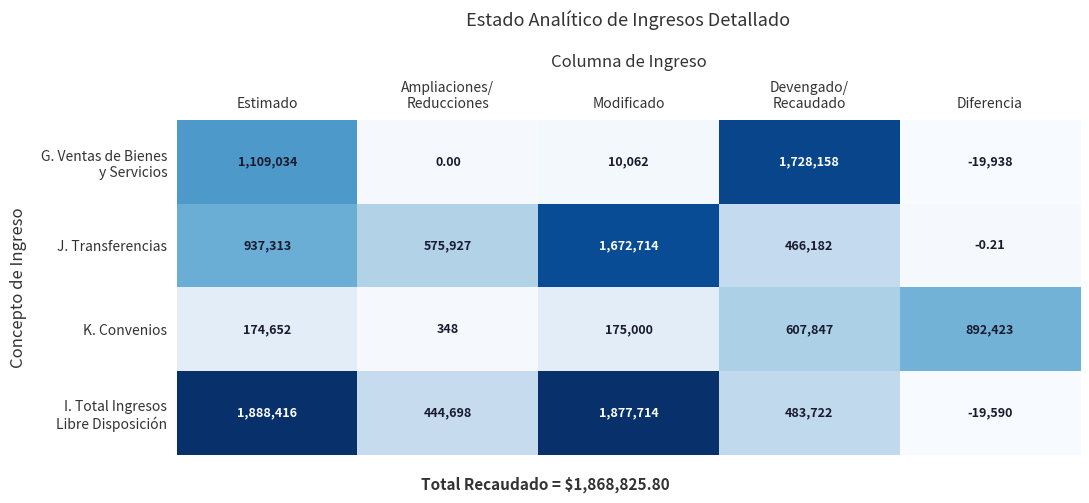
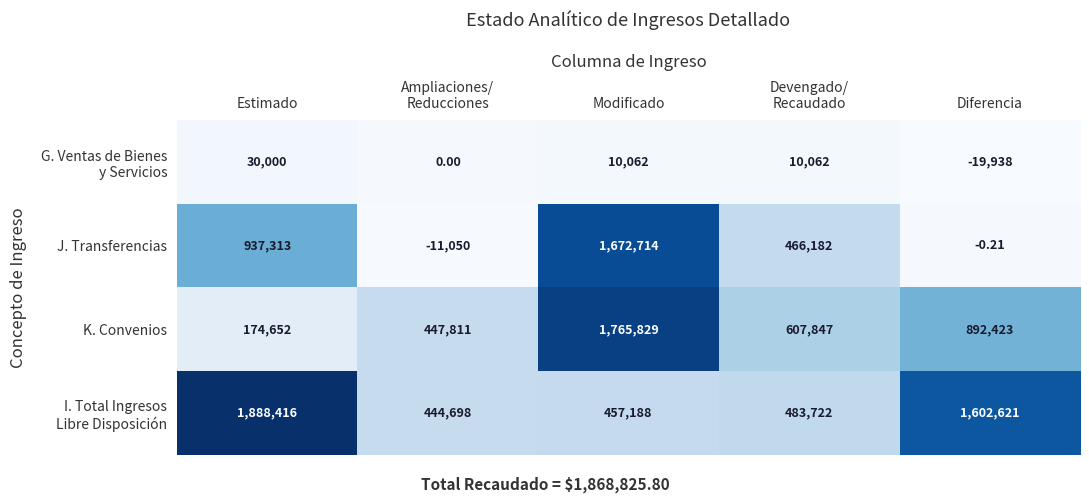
G. Ventas de Bienes y Servicios, Estimado: 1,109,034 -> 30,000
G. Ventas de Bienes y Servicios, Devengado/ Recaudado: 1,728,158 -> 10,062
J. Transferencias, Ampliaciones/ Reducciones: 575,927 -> -11,050
K. Convenios, Ampliaciones/ Reducciones: 348 -> 447,811
K. Convenios, Modificado: 175,000 -> 1,765,829
I. Total Ingresos Libre Disposición, Modificado: 1,877,714 -> 457,188
I. Total Ingresos Libre Disposición, Diferencia: -19,590 -> 1,602,621
